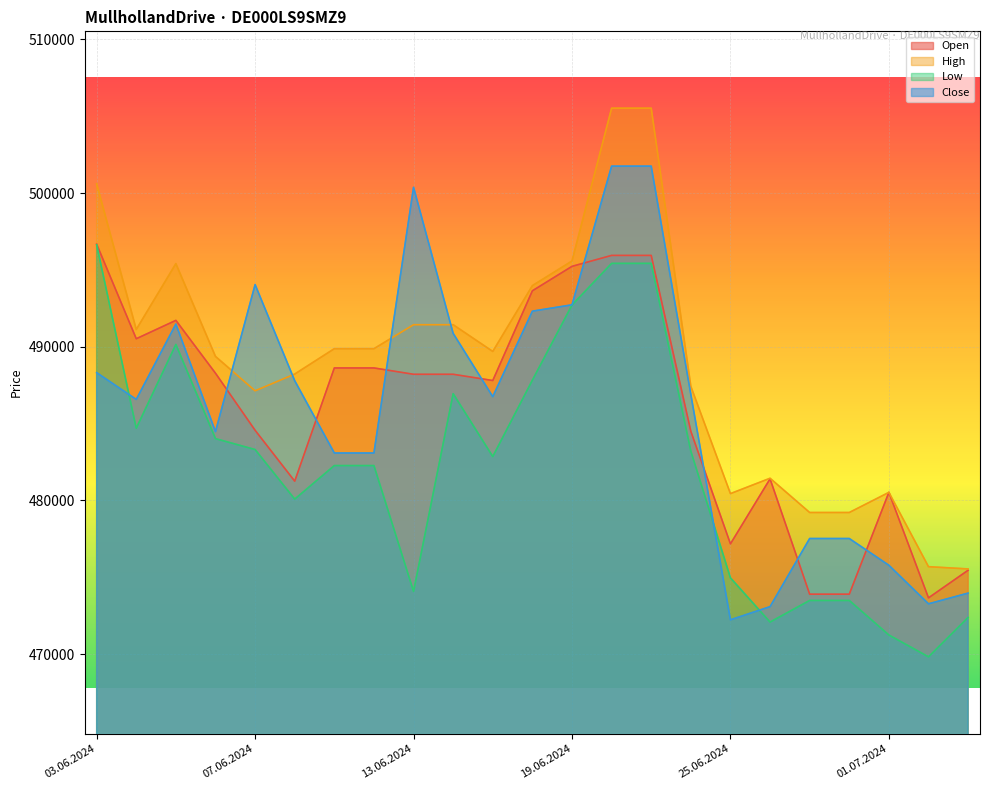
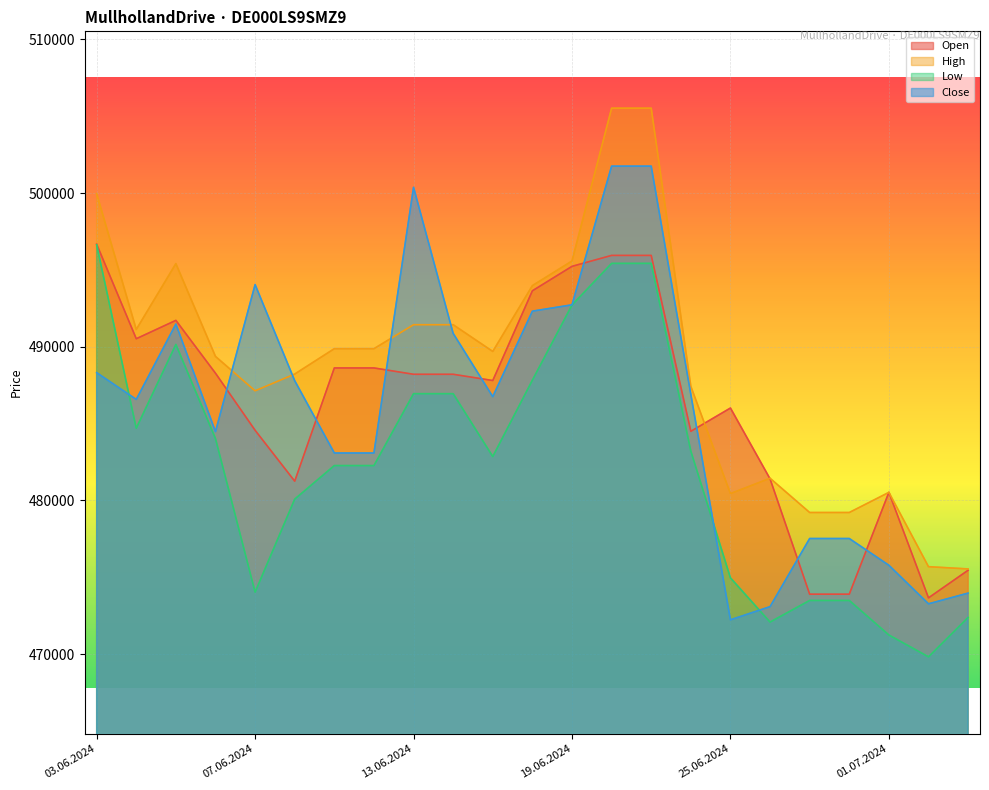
High, 03.06.2024: 500600 -> 500000
Low, 07.06.2024: 483300 -> 474000
Low, 13.06.2024: 474100 -> 487000
Open, 25.06.2024: 477200 -> 486000
